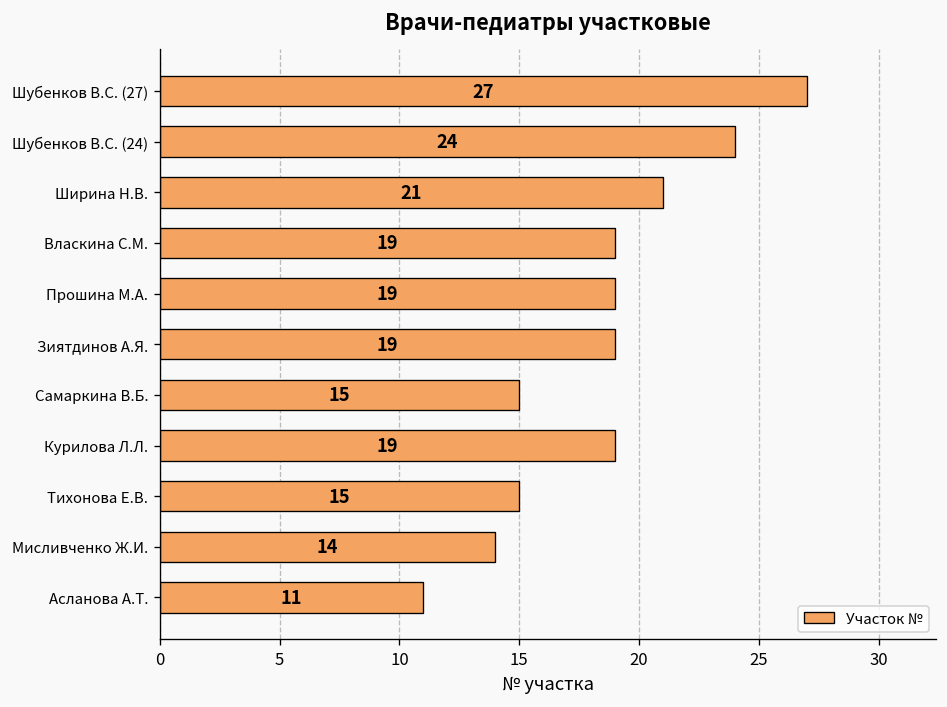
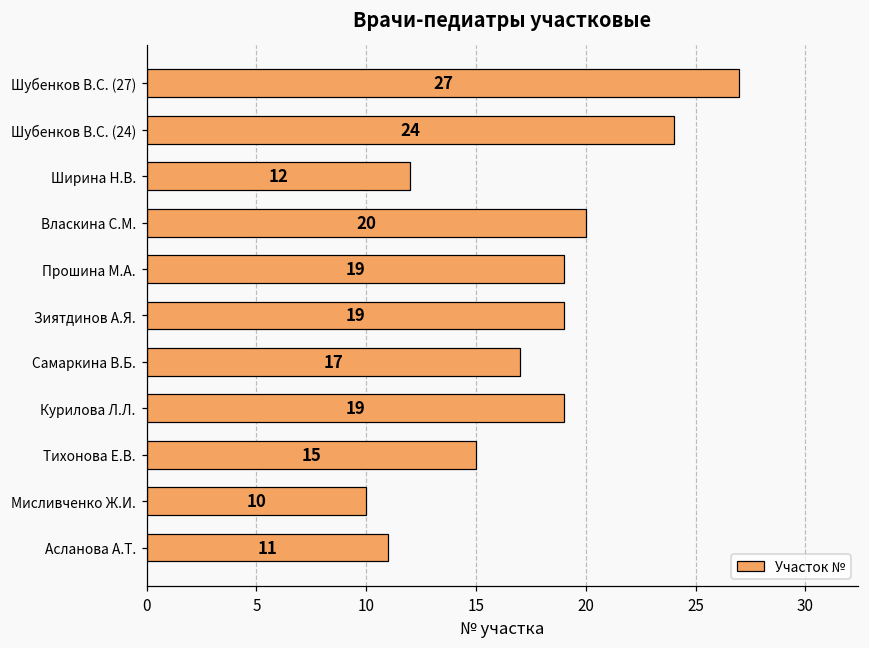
Ширина Н.В.: 21 -> 12
Власкина С.М.: 19 -> 20
Самаркина В.Б.: 15 -> 17
Мисливченко Ж.И.: 14 -> 10
